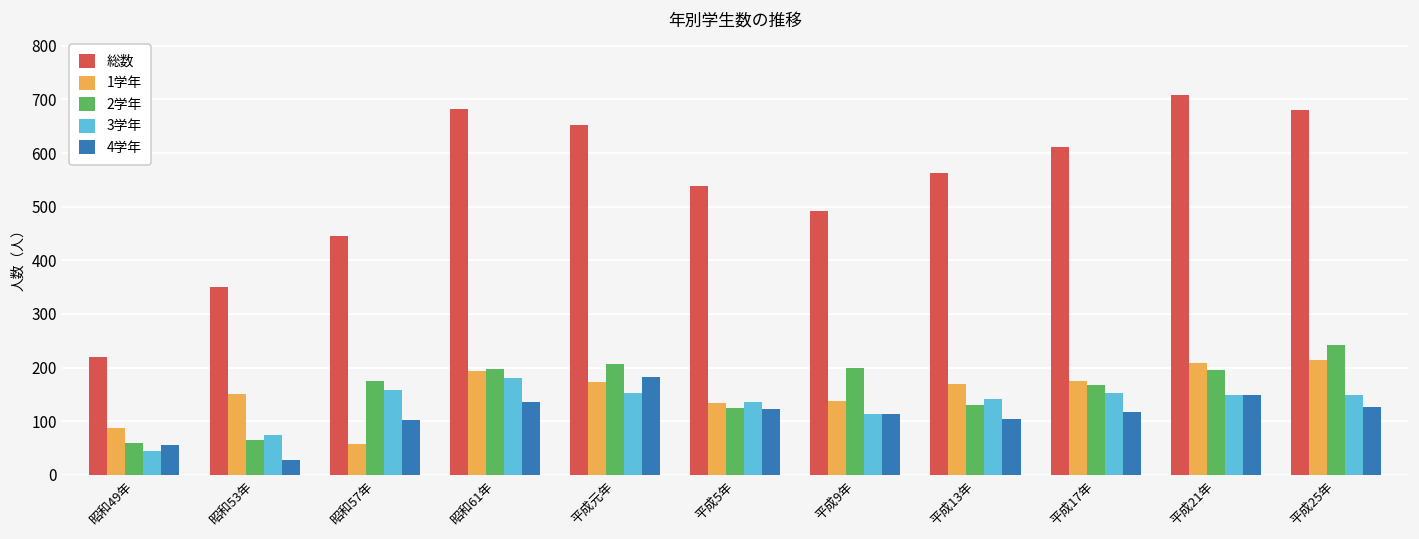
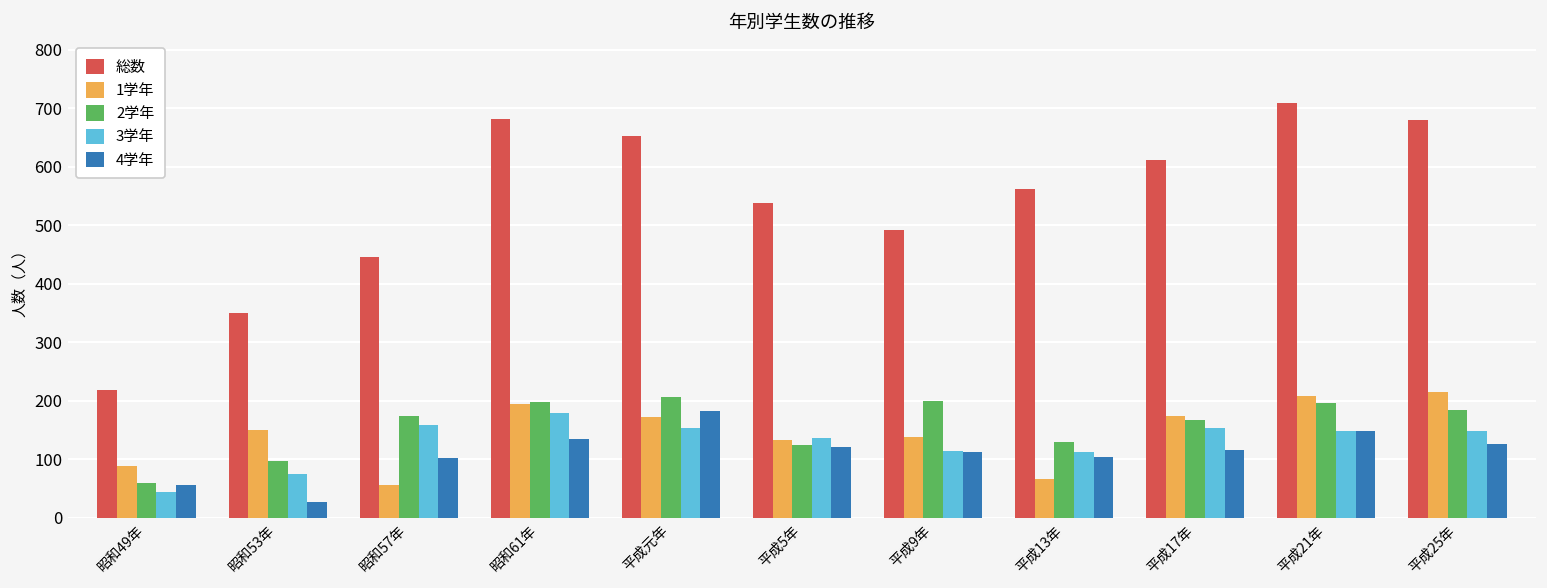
2学年, 昭和53年: 70 -> 100
1学年, 平成13年: 170 -> 70
3学年, 平成13年: 140 -> 110
2学年, 平成25年: 240 -> 190
